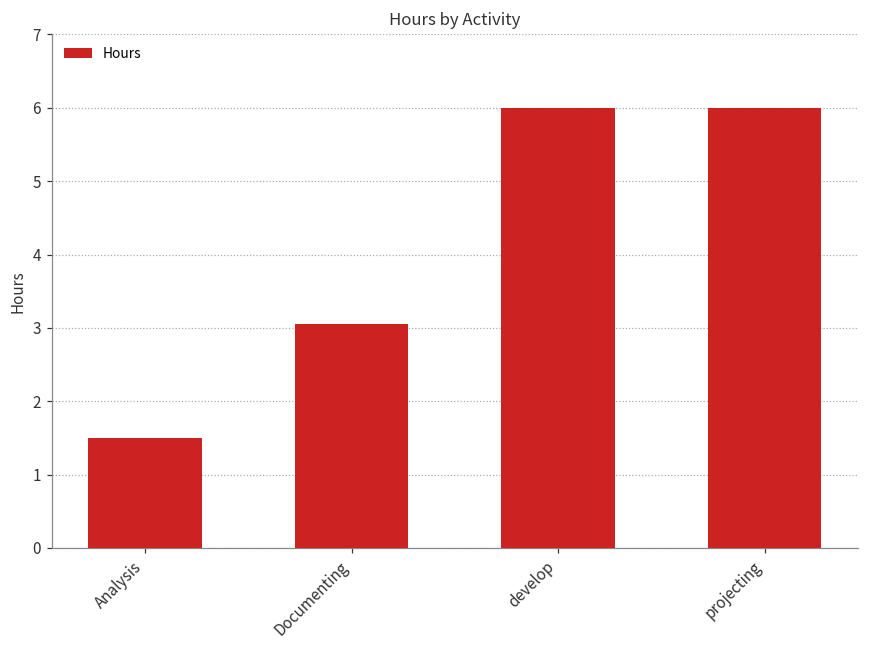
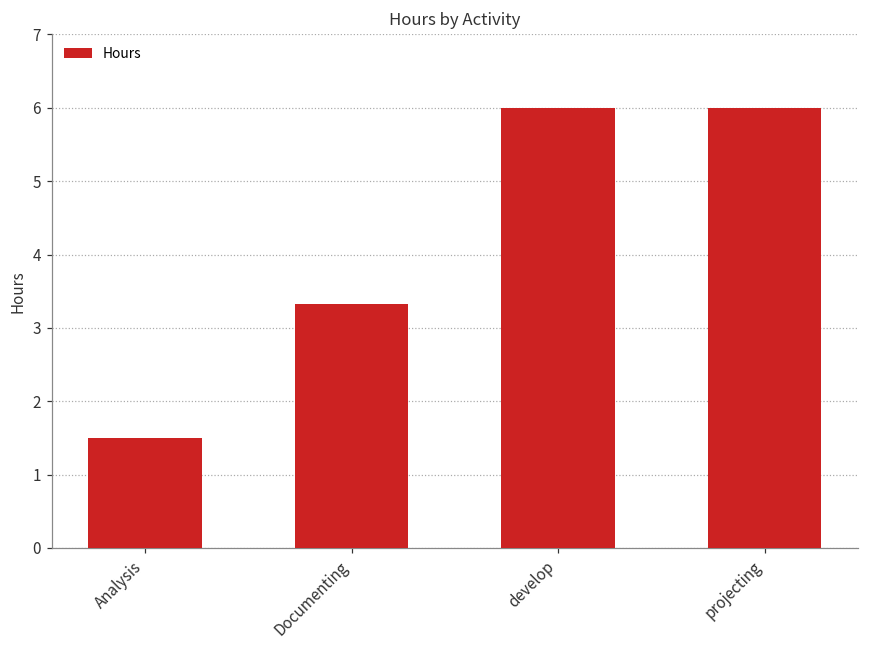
Documenting: 3.1 -> 3.3
